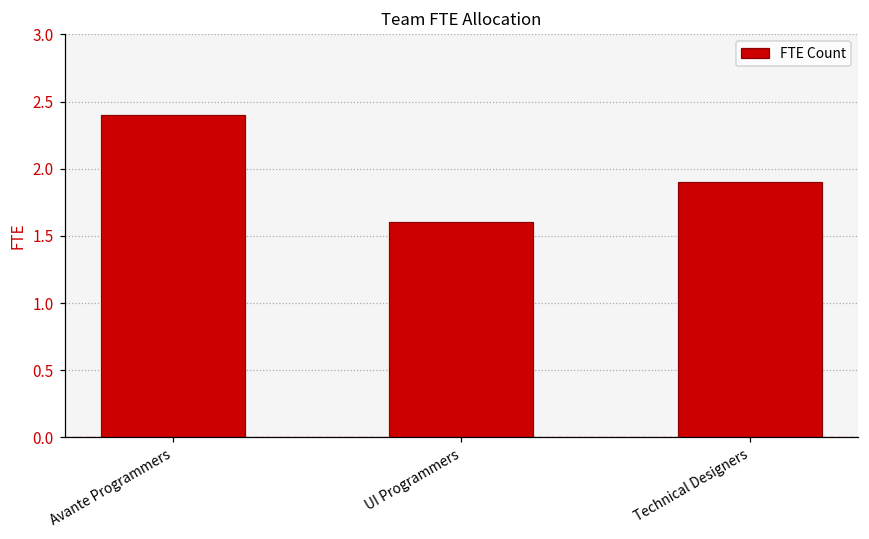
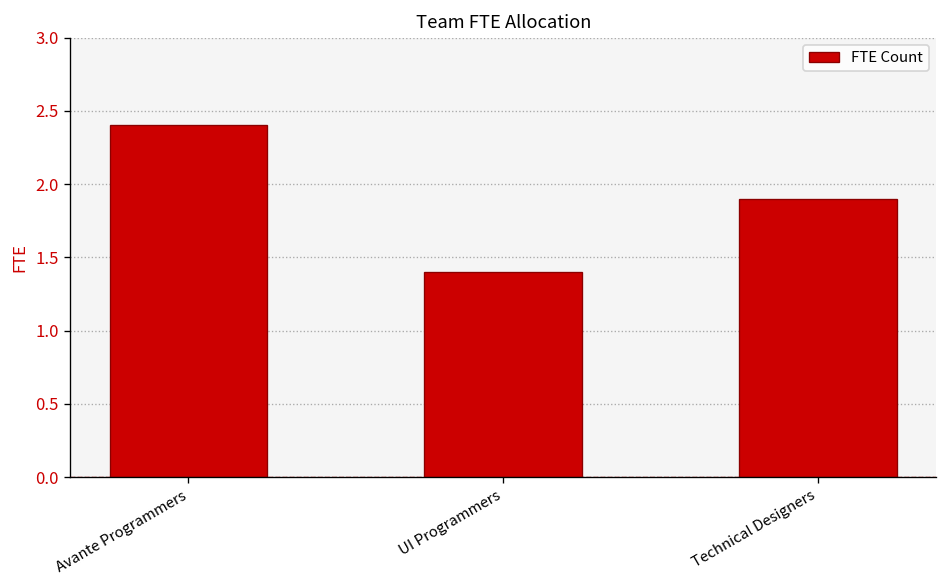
UI Programmers: 1.6 -> 1.4
